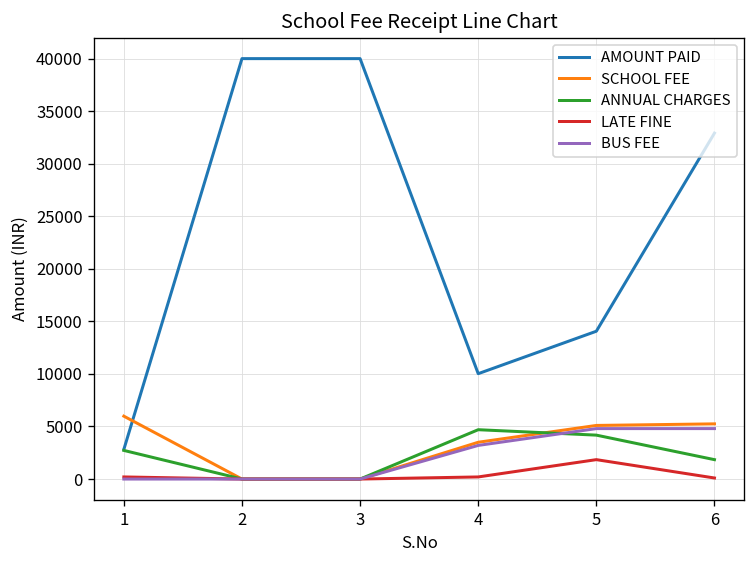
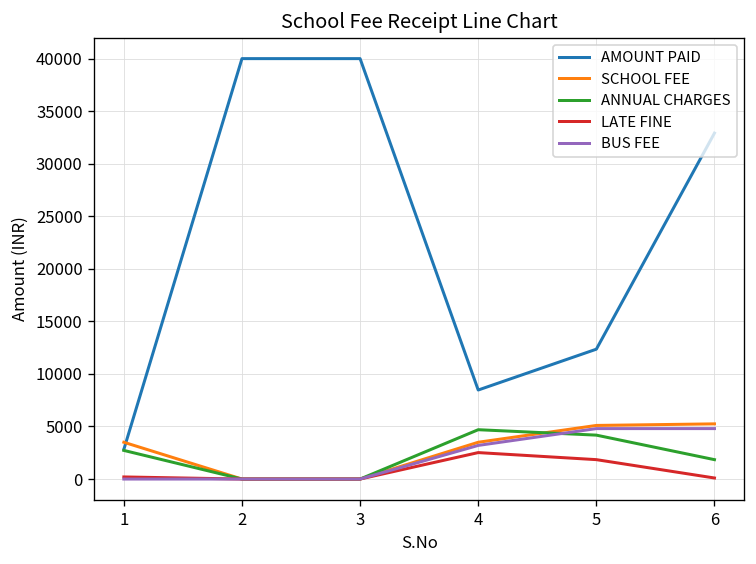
SCHOOL FEE, 1: 6000 -> 4000
AMOUNT PAID, 4: 10000 -> 8000
LATE FINE, 4: 0 -> 3000
AMOUNT PAID, 5: 14000 -> 12000
